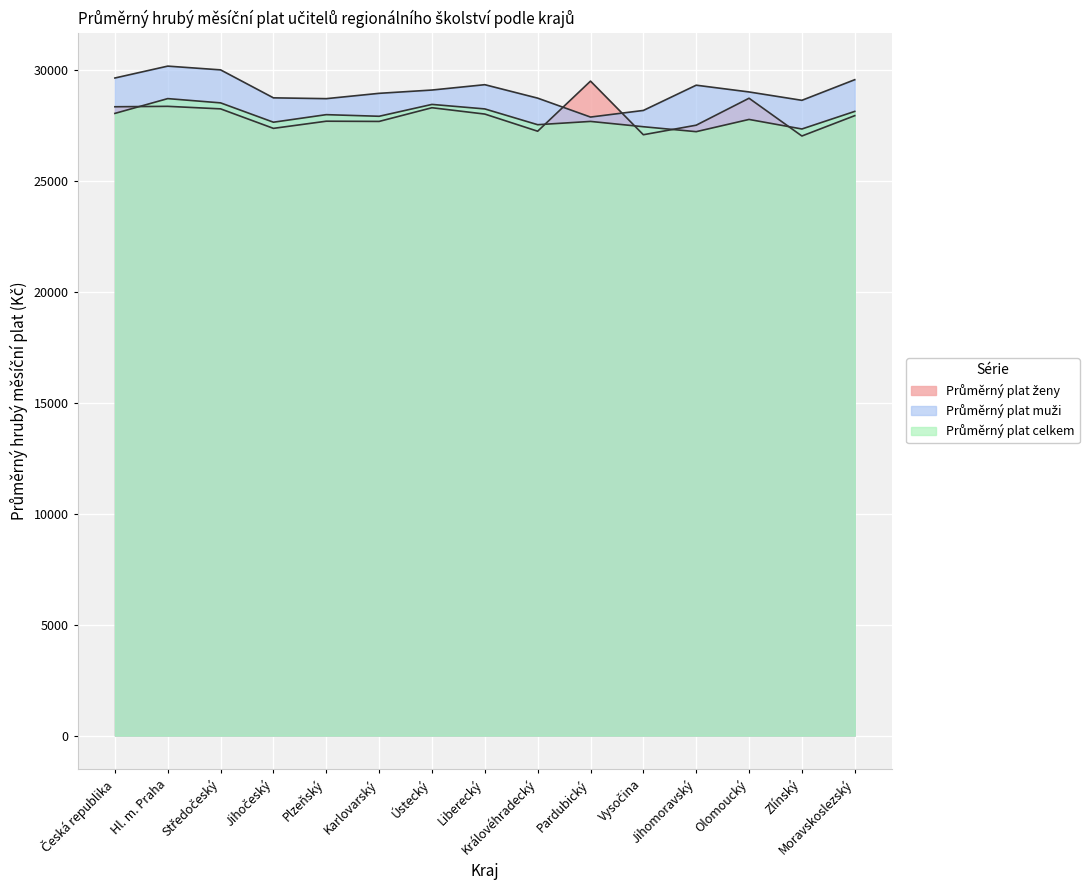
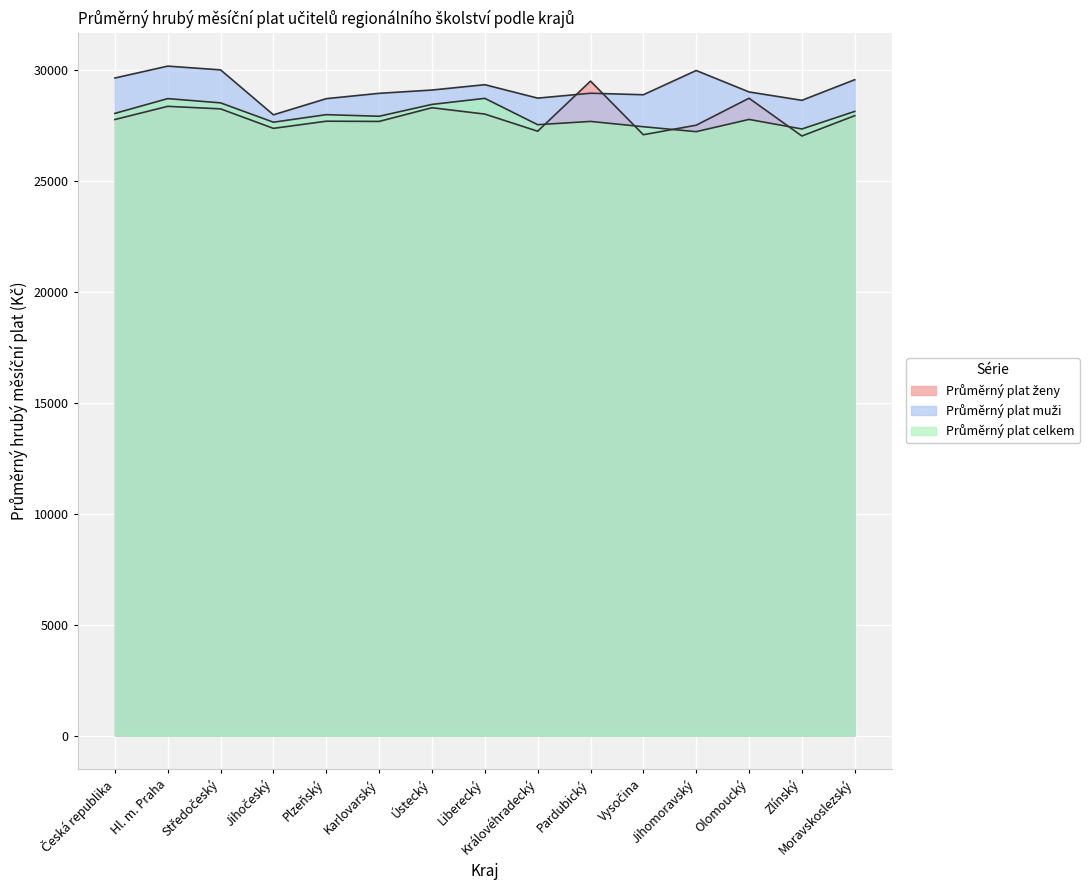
Průměrný plat ženy, Česká republika: 28400 -> 27800
Průměrný plat muži, Jihočeský: 28800 -> 28000
Průměrný plat celkem, Liberecký: 28300 -> 28700
Průměrný plat muži, Pardubický: 27900 -> 29000
Průměrný plat muži, Vysočina: 28200 -> 28900
Průměrný plat muži, Jihomoravský: 29300 -> 30000
